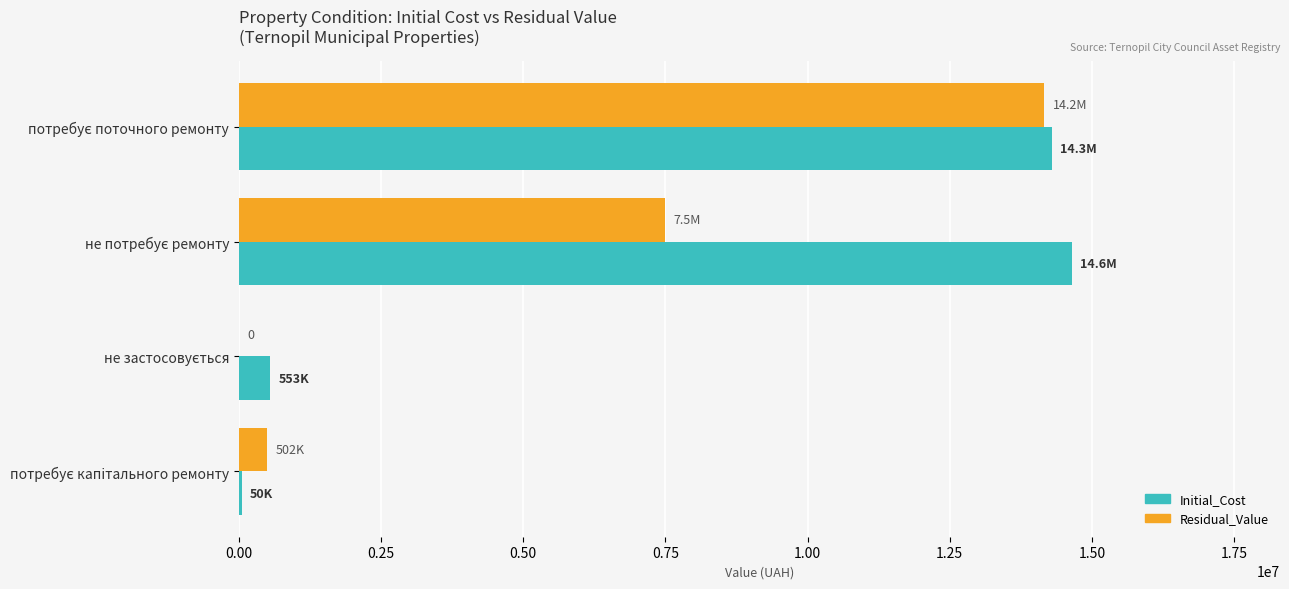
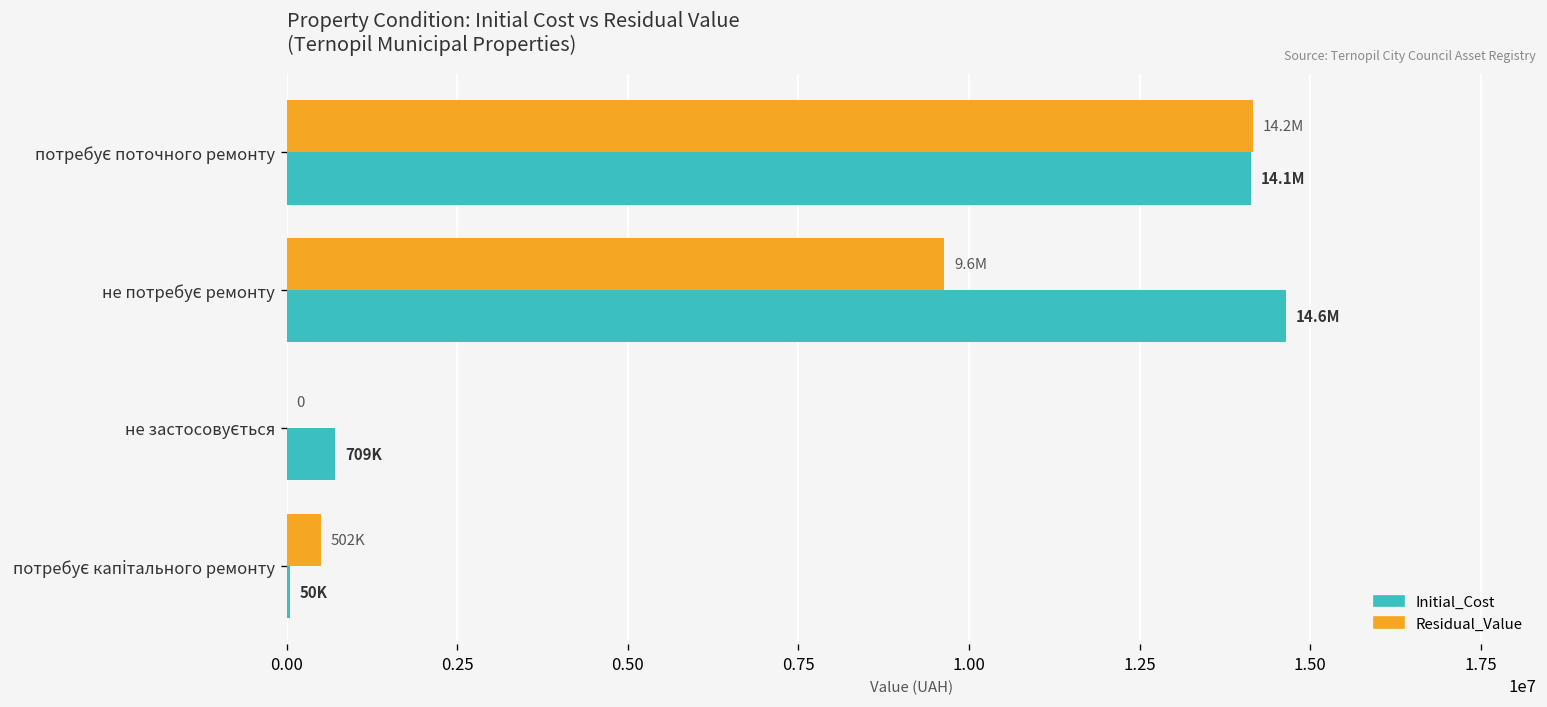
Initial_Cost, потребує поточного ремонту: 14.3M -> 14.1M
Residual_Value, не потребує ремонту: 7.5M -> 9.6M
Initial_Cost, не застосовується: 553K -> 709K
